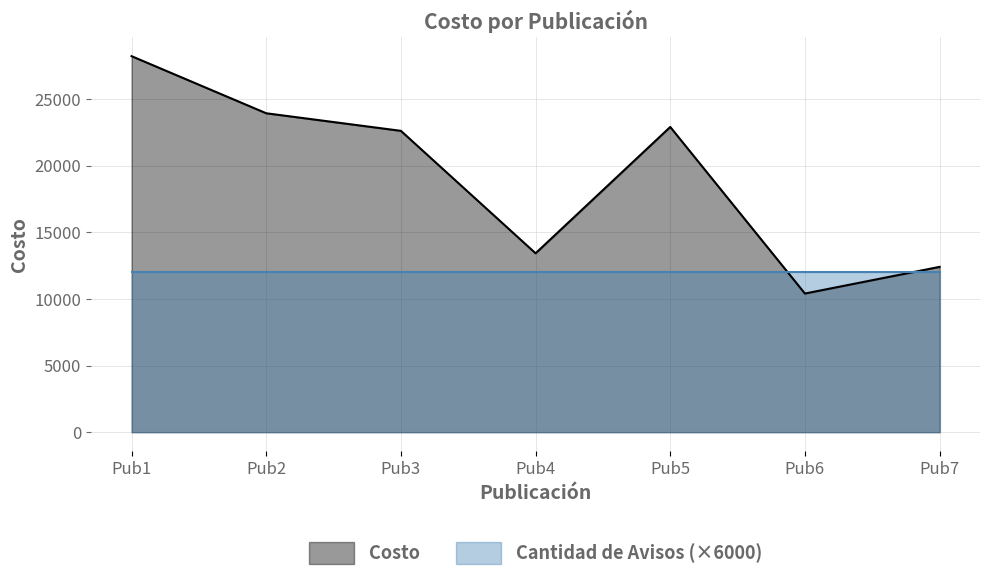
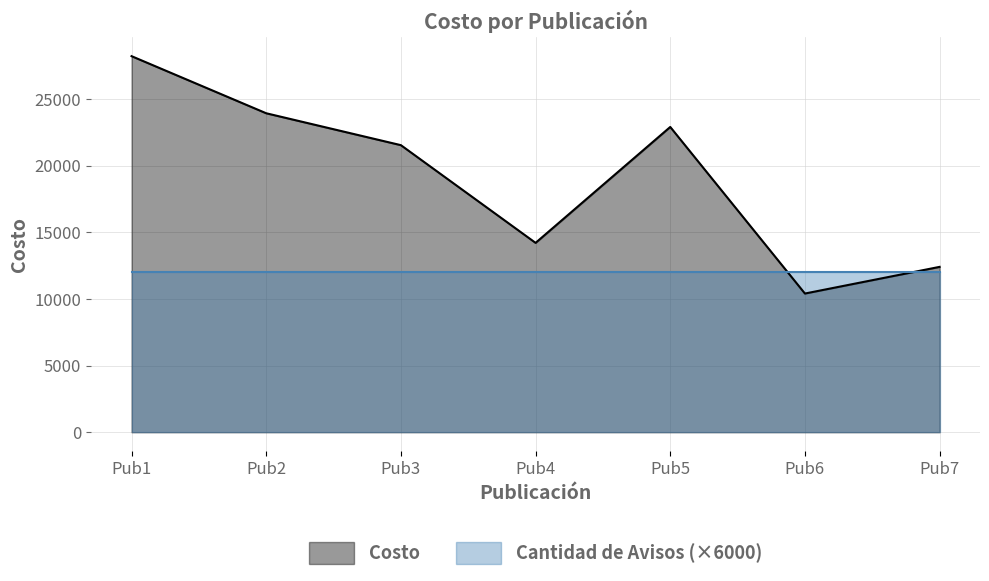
Costo, Pub3: 22600 -> 21500
Costo, Pub4: 13400 -> 14200
